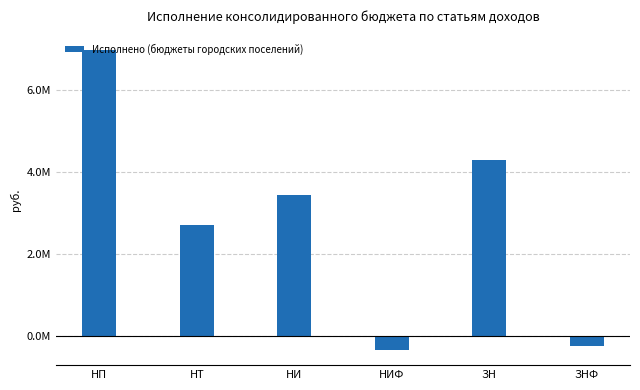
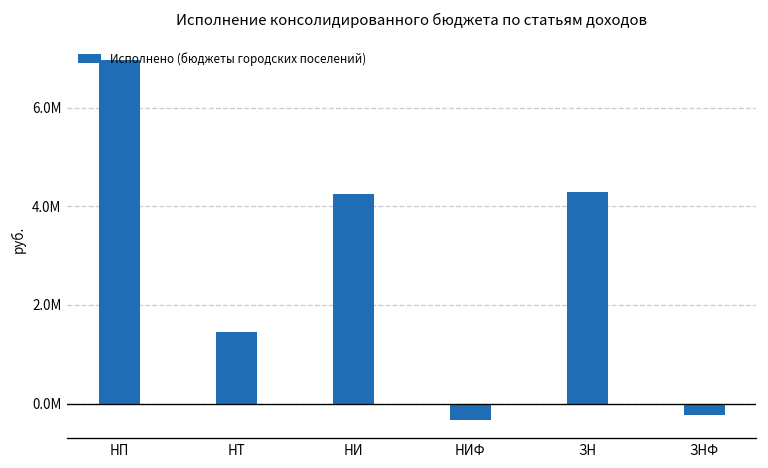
НТ: 2700000 -> 1400000
НИ: 3400000 -> 4300000
